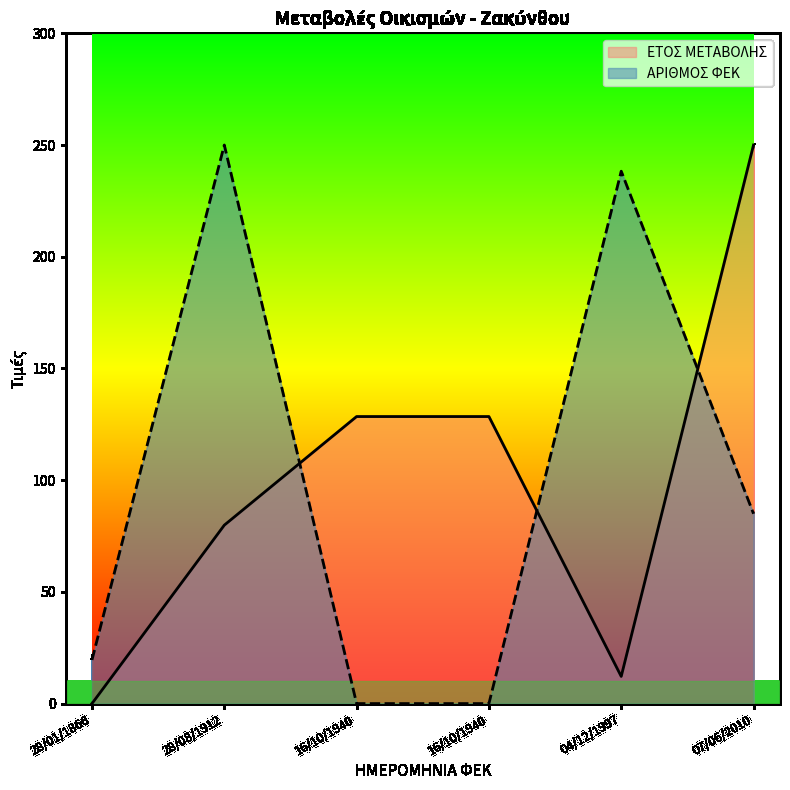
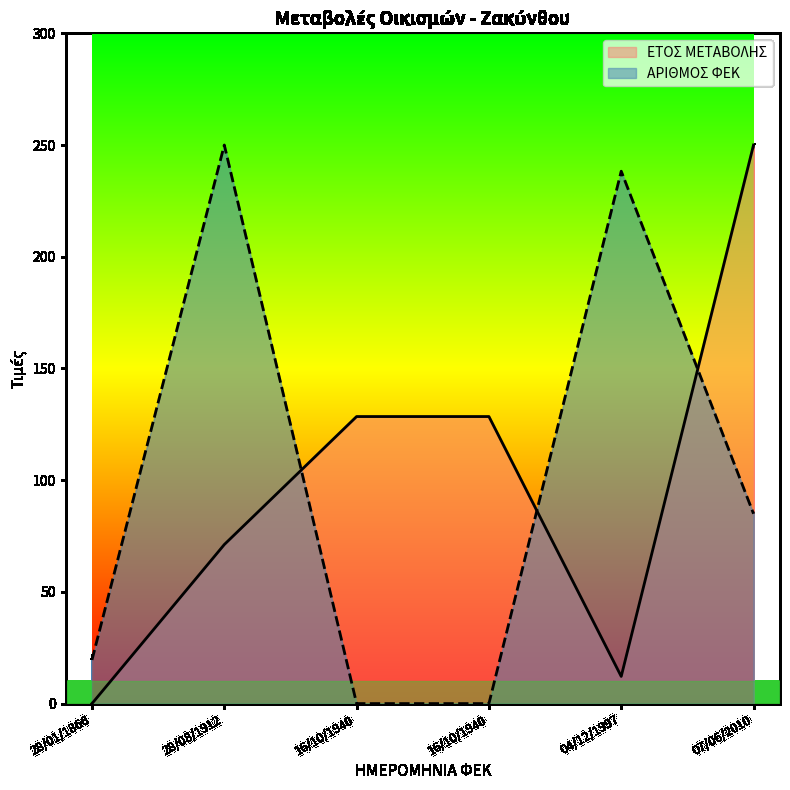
ΕΤΟΣ ΜΕΤΑΒΟΛΗΣ, 28/08/1912: 80 -> 71
